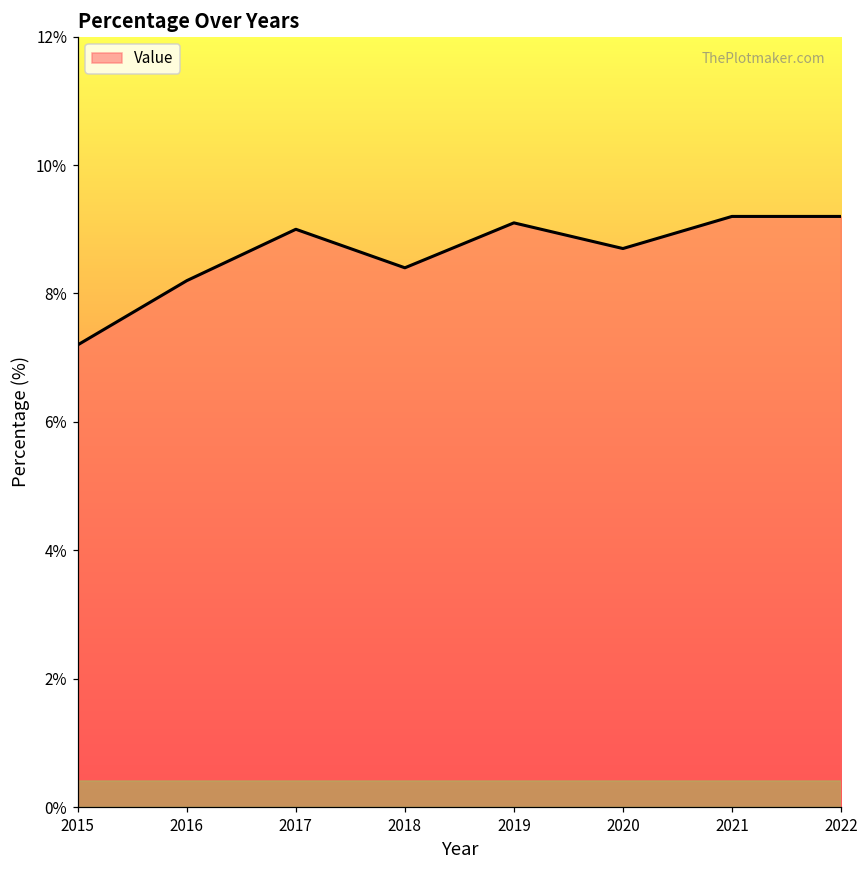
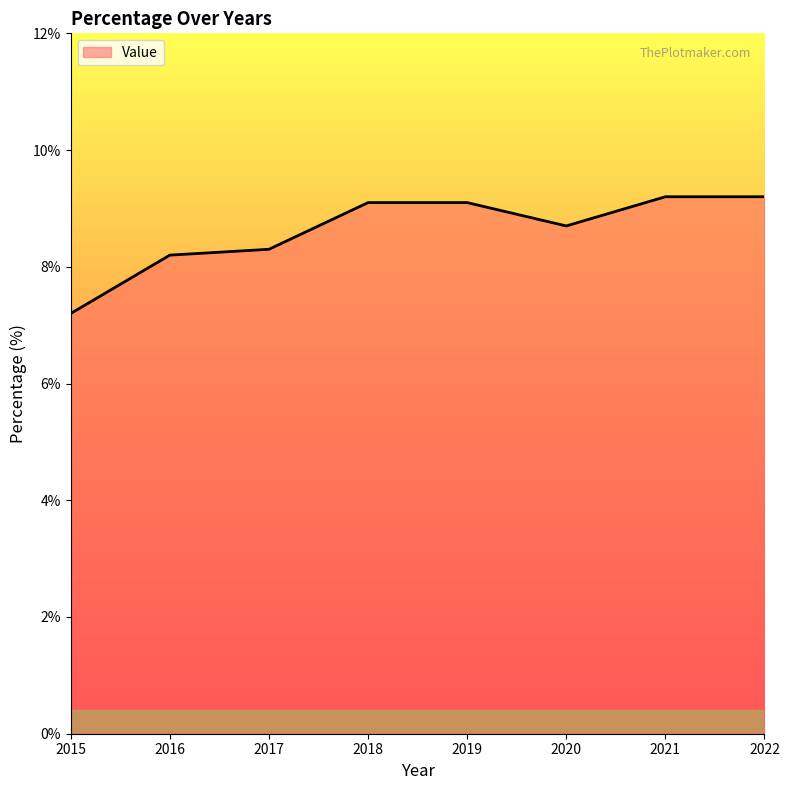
2017: 9.0% -> 8.3%
2018: 8.4% -> 9.1%
